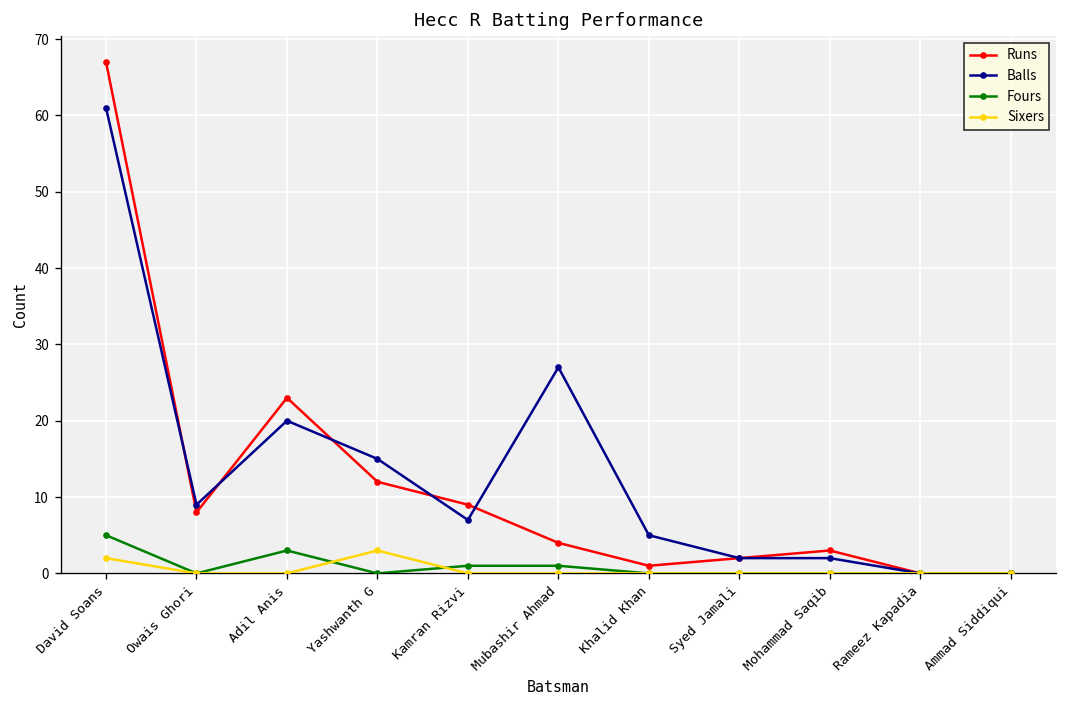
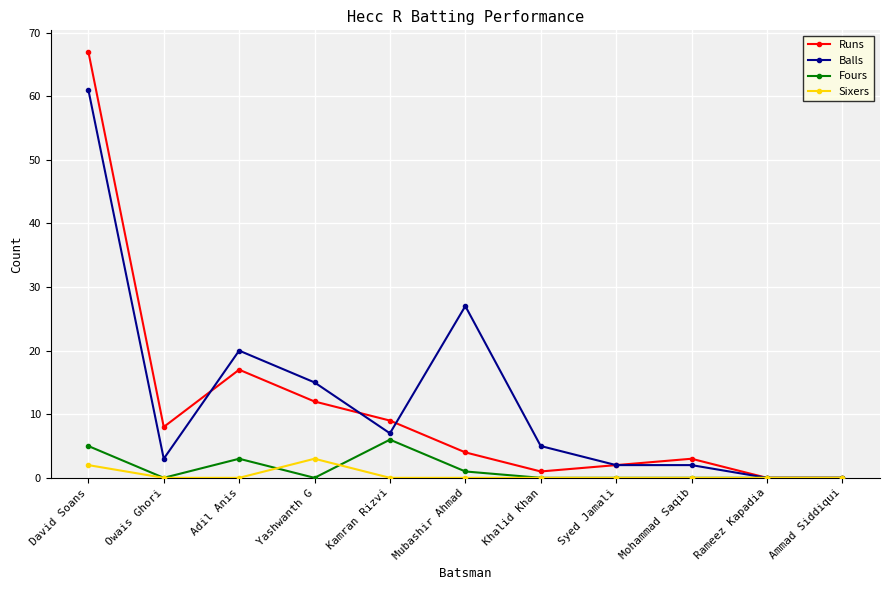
Balls, Owais Ghori: 9 -> 3
Runs, Adil Anis: 23 -> 17
Fours, Kamran Rizvi: 1 -> 6
